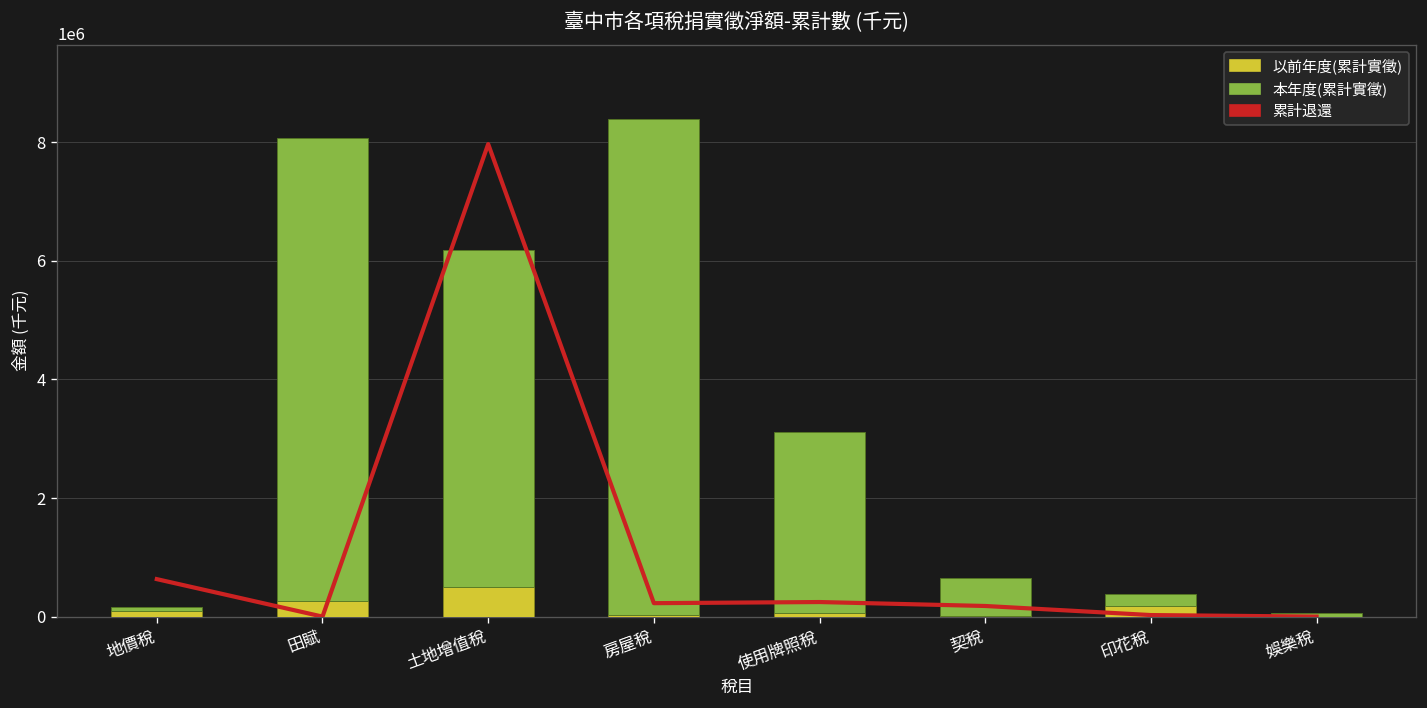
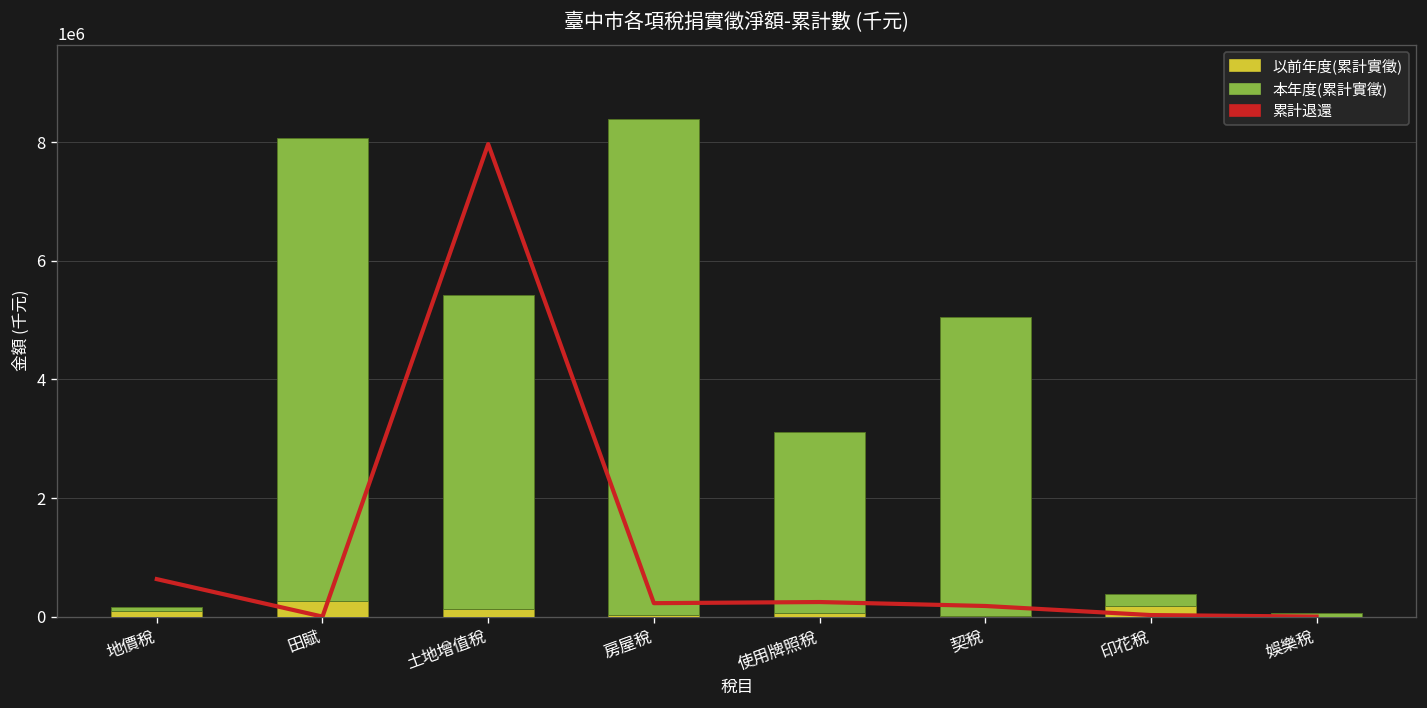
以前年度(累計實徵), 土地增值稅: 500000 -> 100000
本年度(累計實徵), 土地增值稅: 5700000 -> 5300000
本年度(累計實徵), 契稅: 600000 -> 5000000
